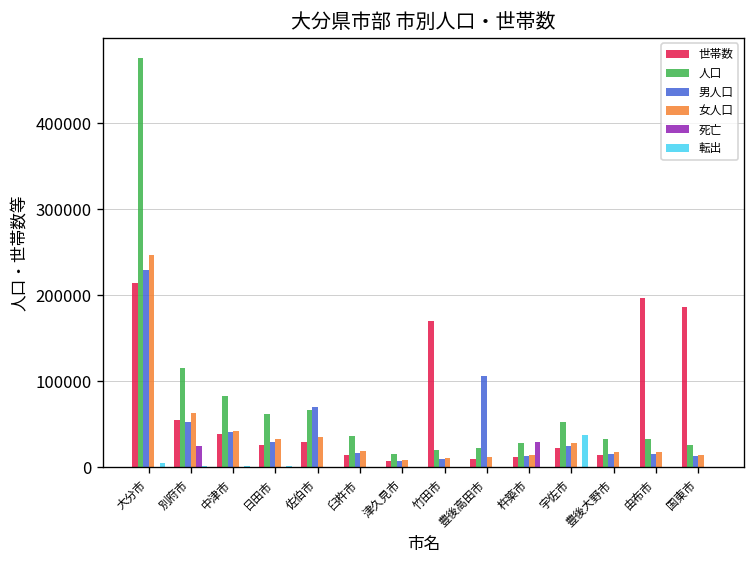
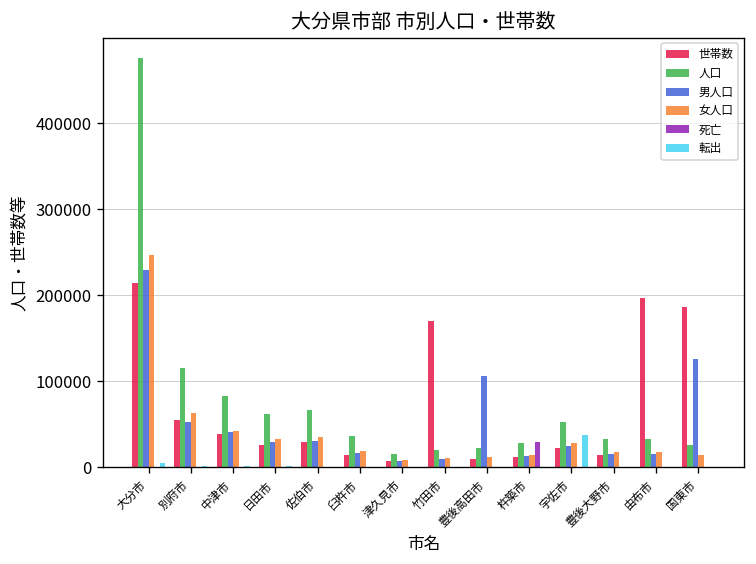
死亡, 別府市: 20000 -> 0
男人口, 佐伯市: 70000 -> 30000
男人口, 国東市: 10000 -> 130000
